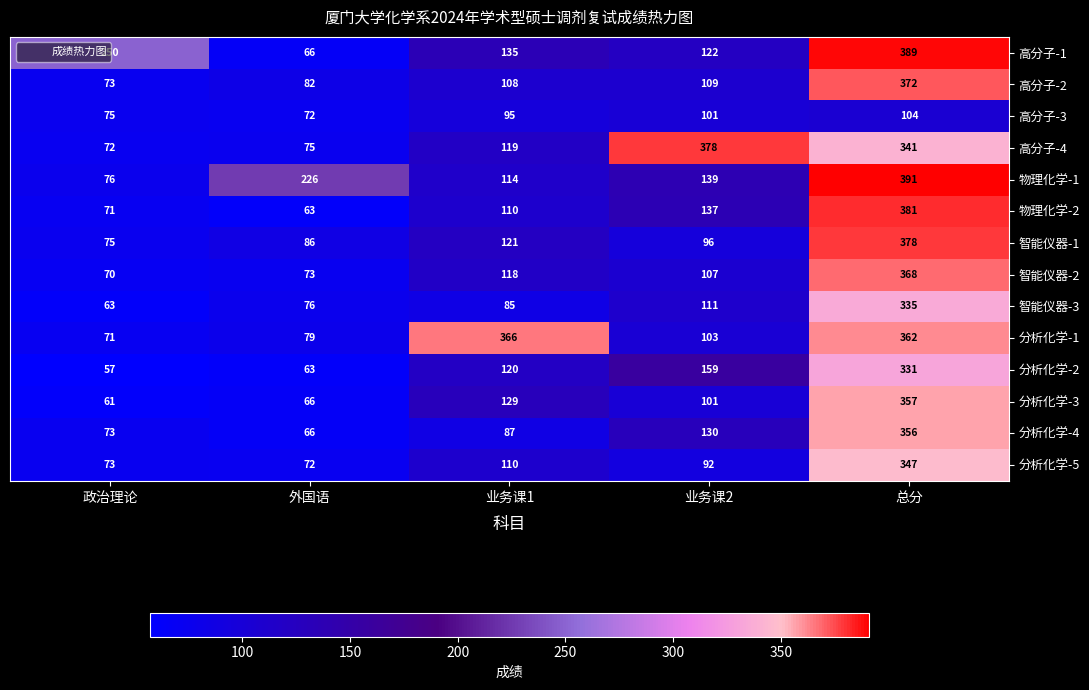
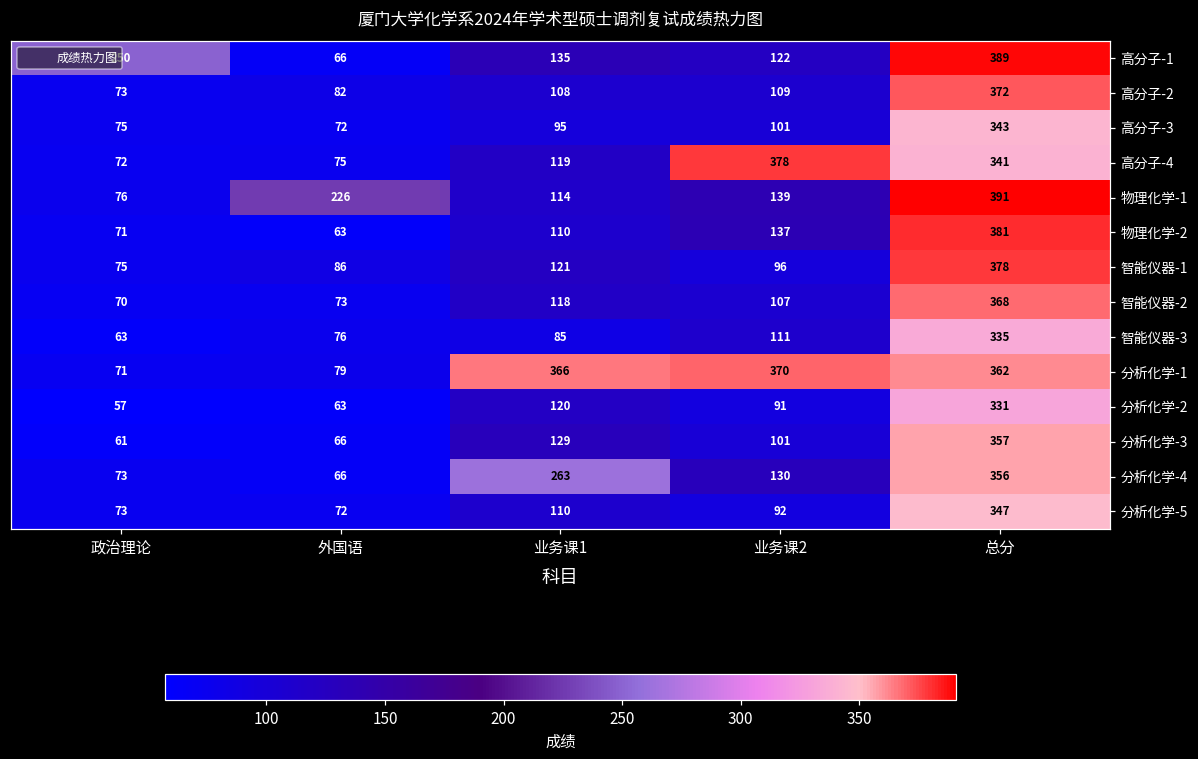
高分子-3, 总分: 104 -> 343
分析化学-1, 业务课2: 103 -> 370
分析化学-2, 业务课2: 159 -> 91
分析化学-4, 业务课1: 87 -> 263
